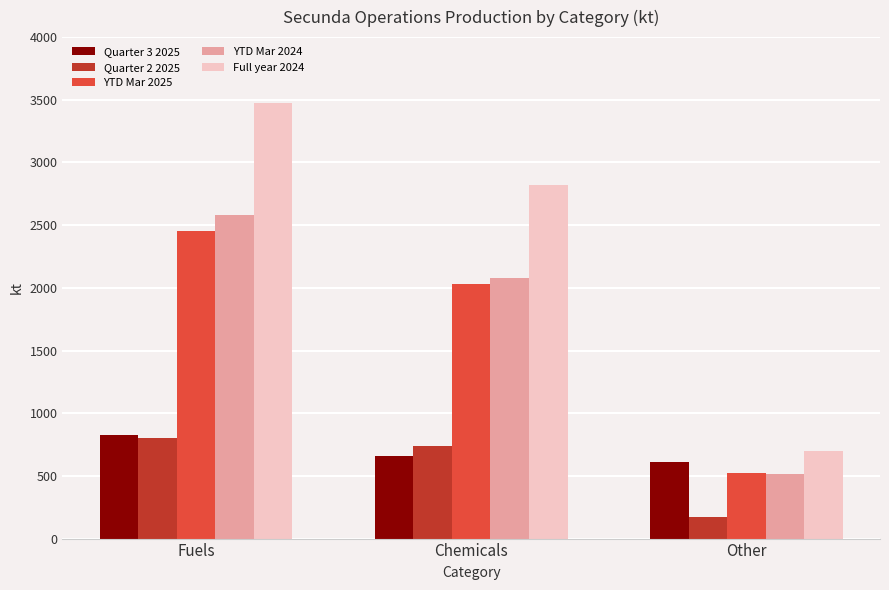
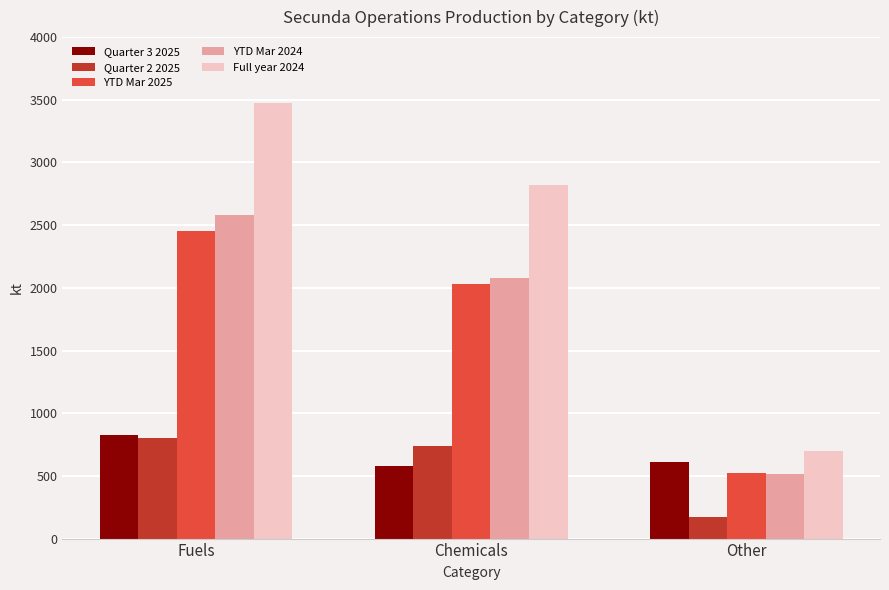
Quarter 3 2025, Chemicals: 660 -> 580
